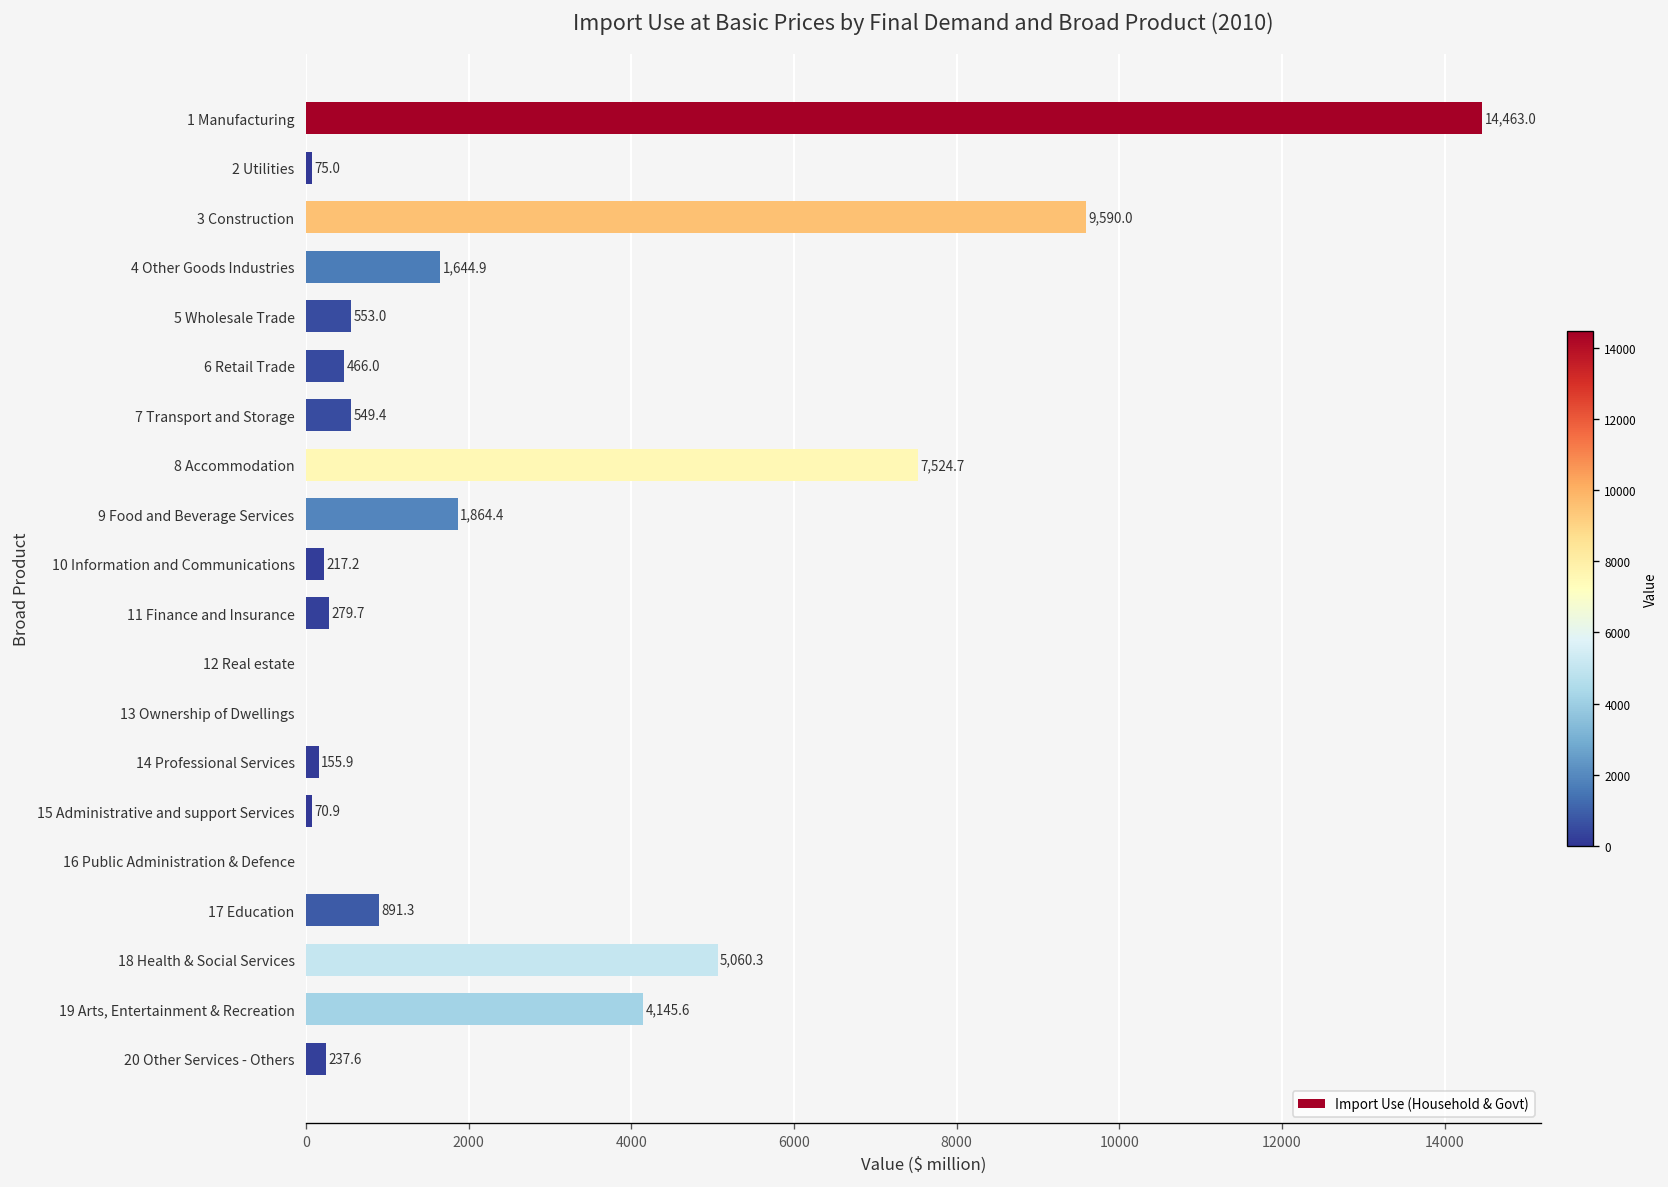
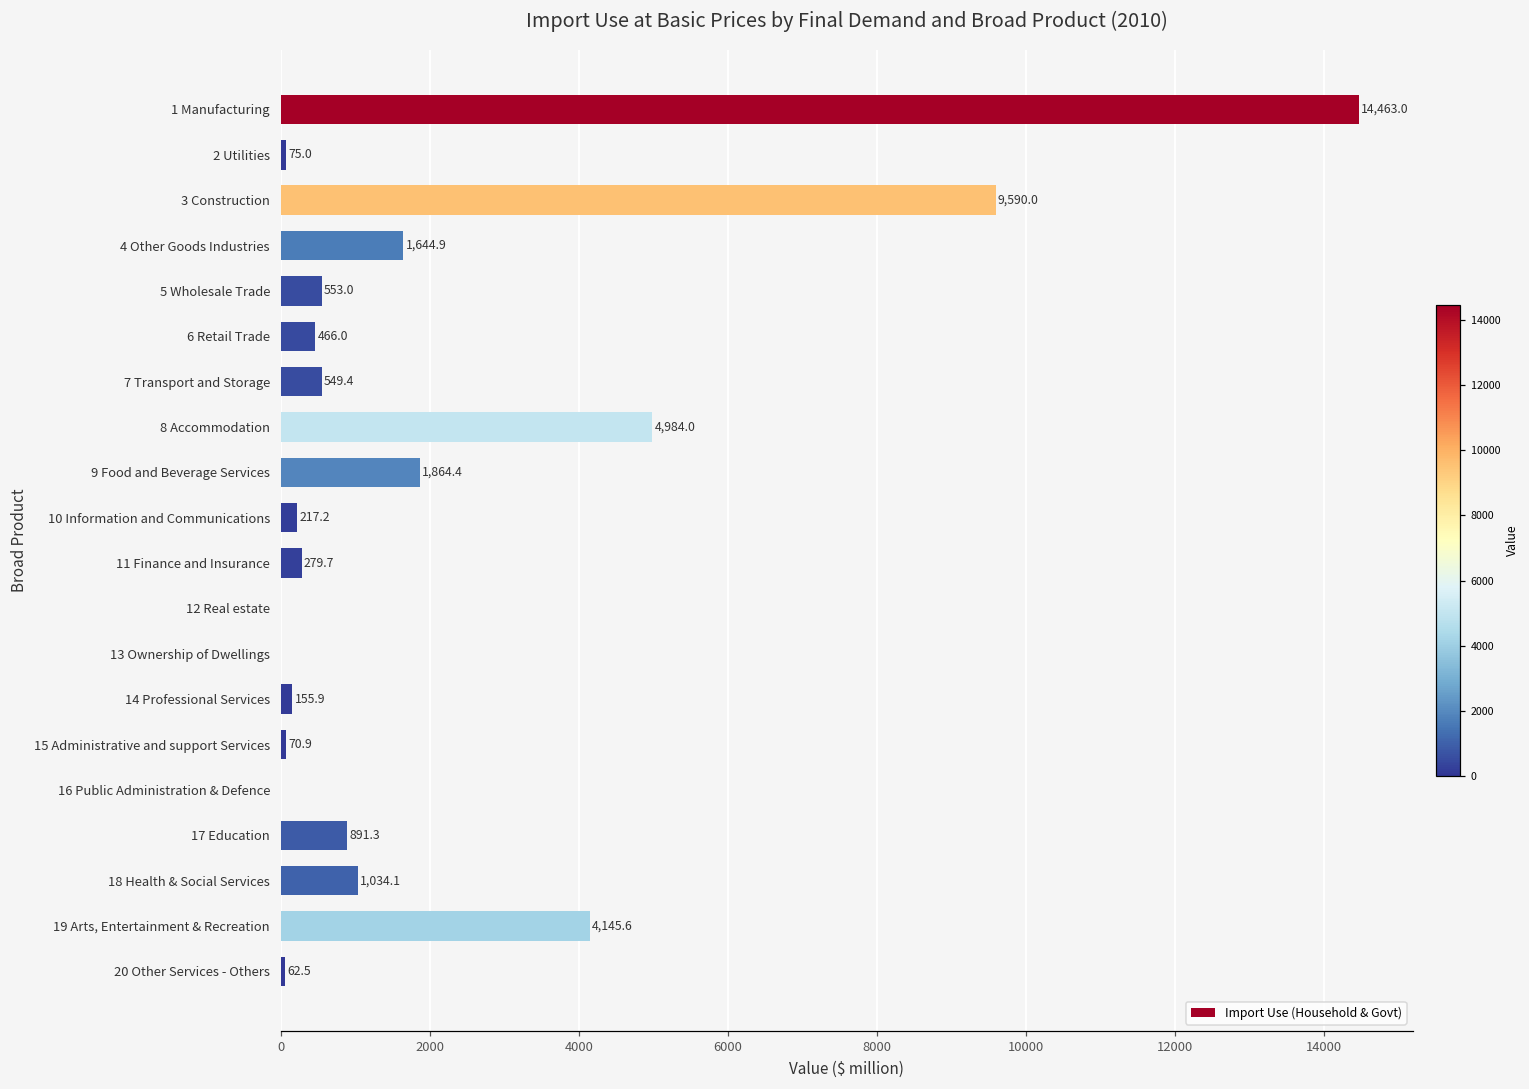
8 Accommodation: 7,524.7 -> 4,984.0
18 Health & Social Services: 5,060.3 -> 1,034.1
20 Other Services - Others: 237.6 -> 62.5
